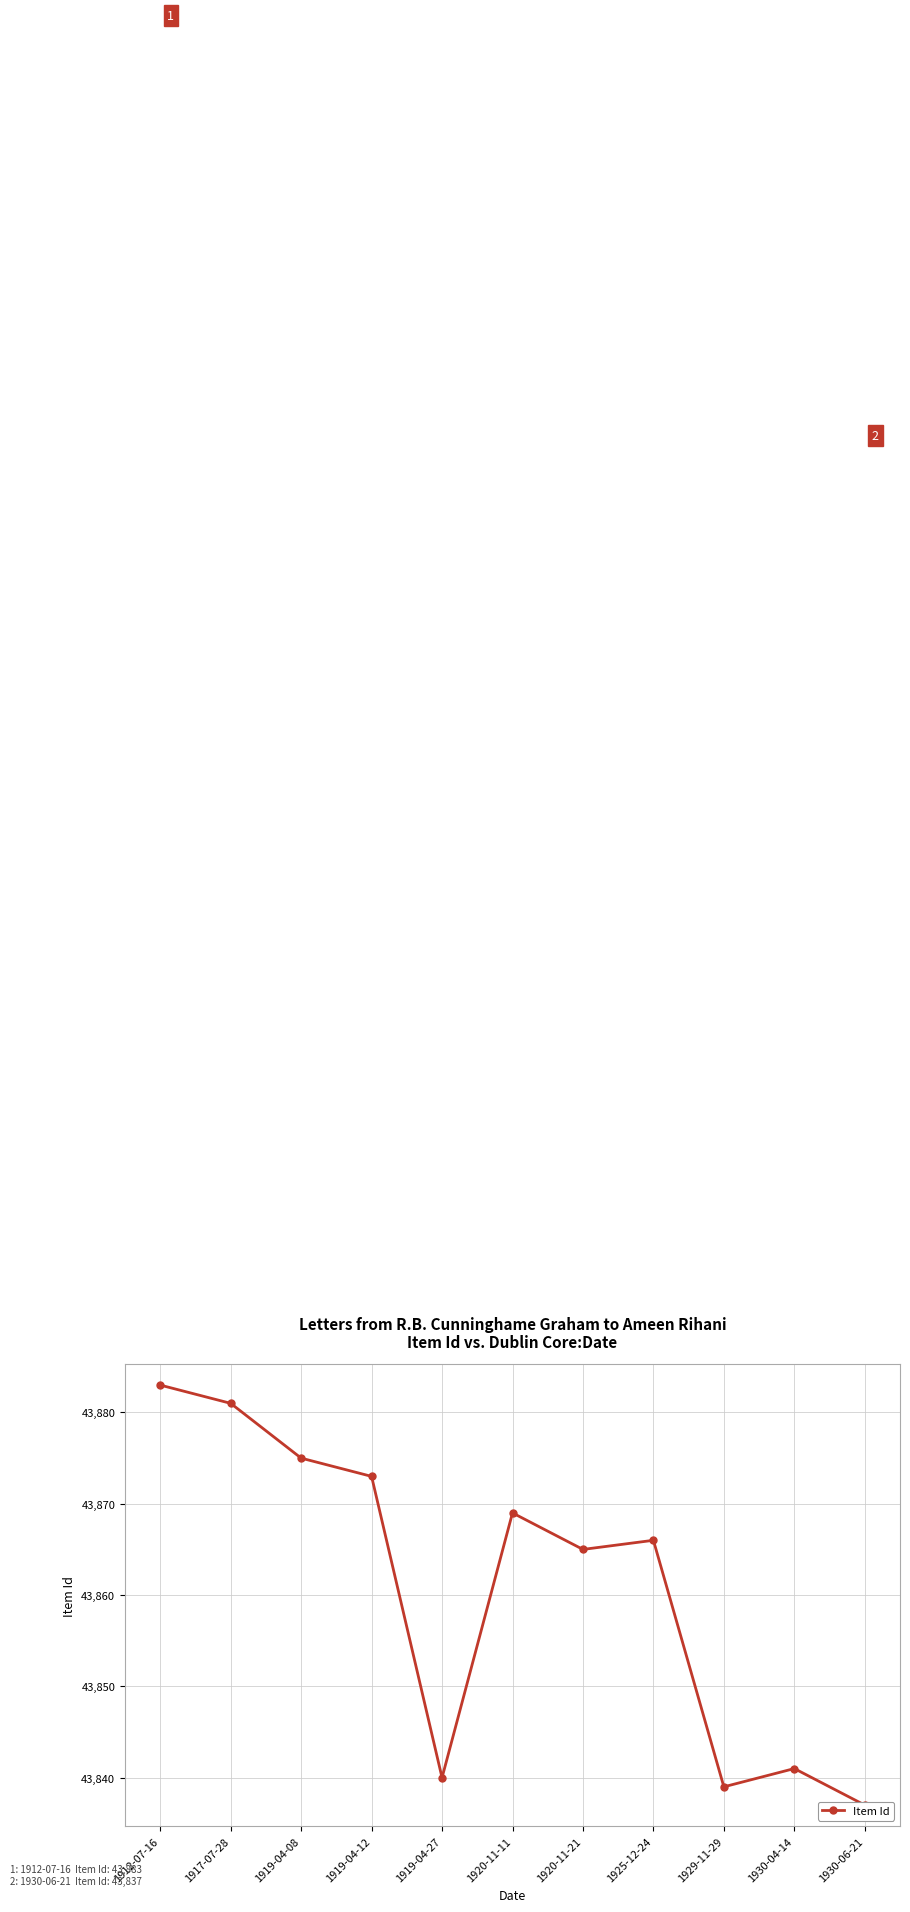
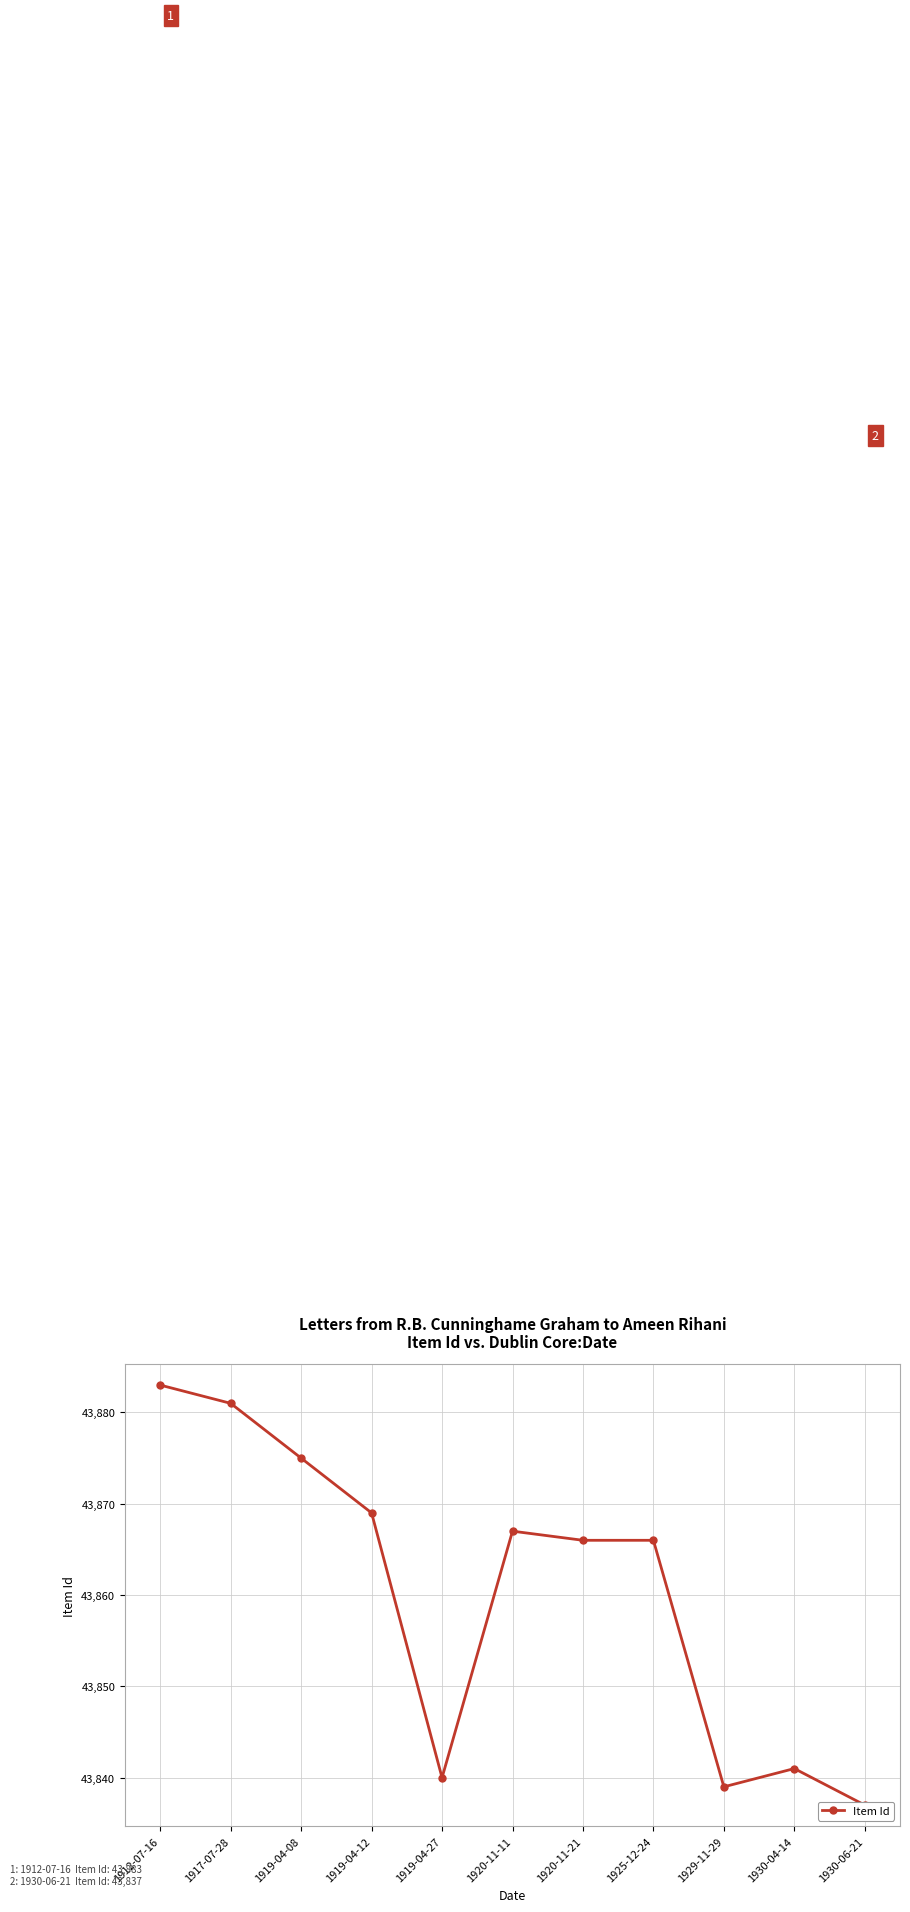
1919-04-12: 43,873 -> 43,869
1920-11-11: 43,869 -> 43,867
1920-11-21: 43,865 -> 43,866
